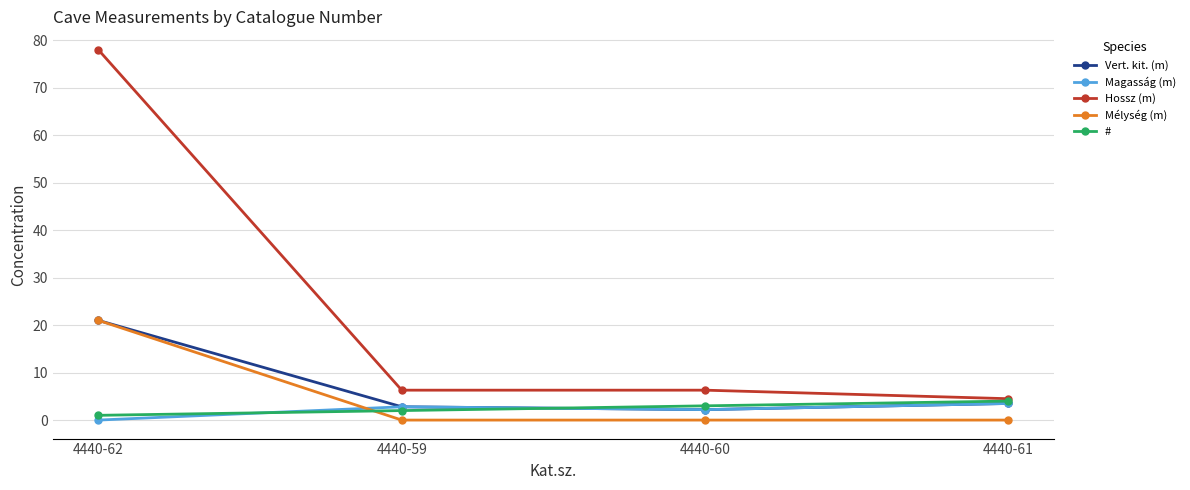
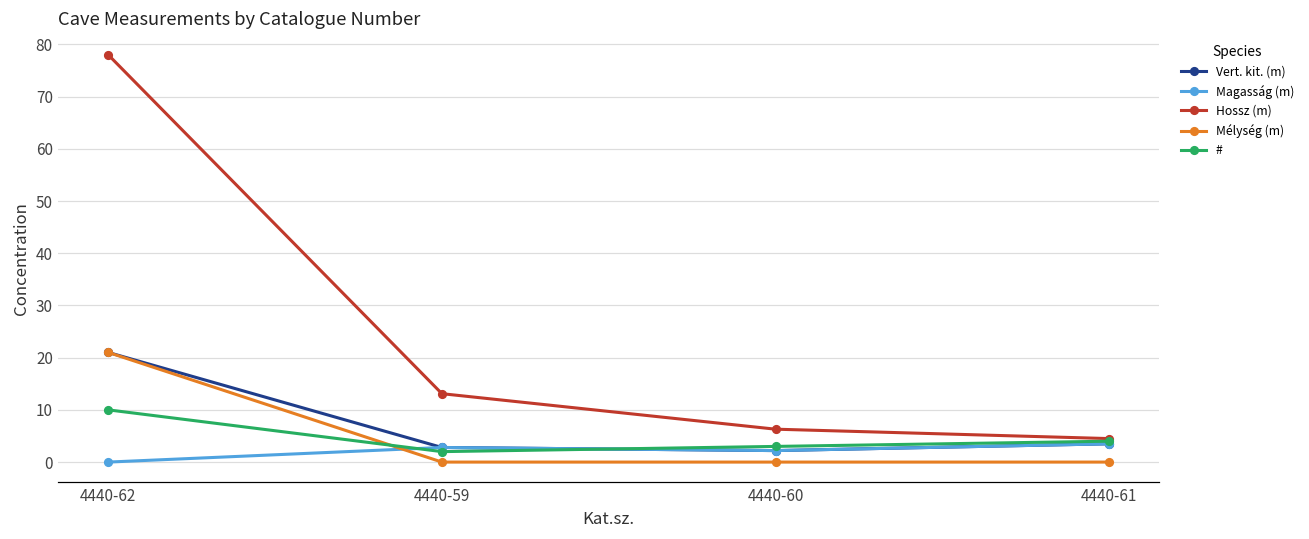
#, 4440-62: 1 -> 10
Hossz (m), 4440-59: 6 -> 13
